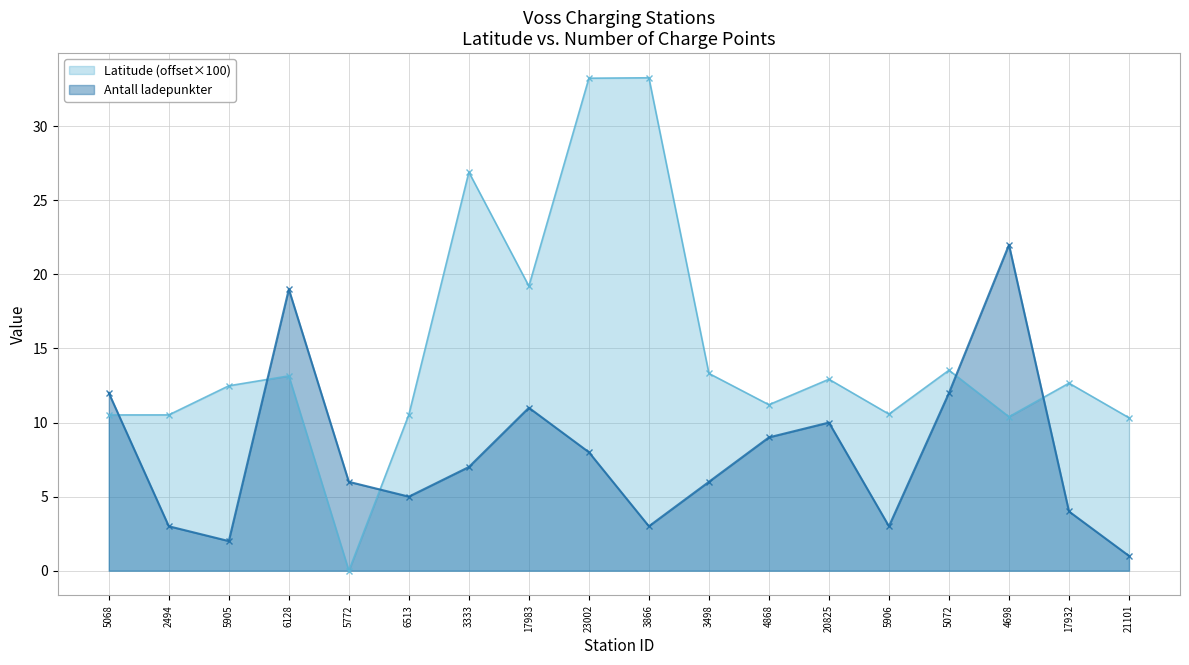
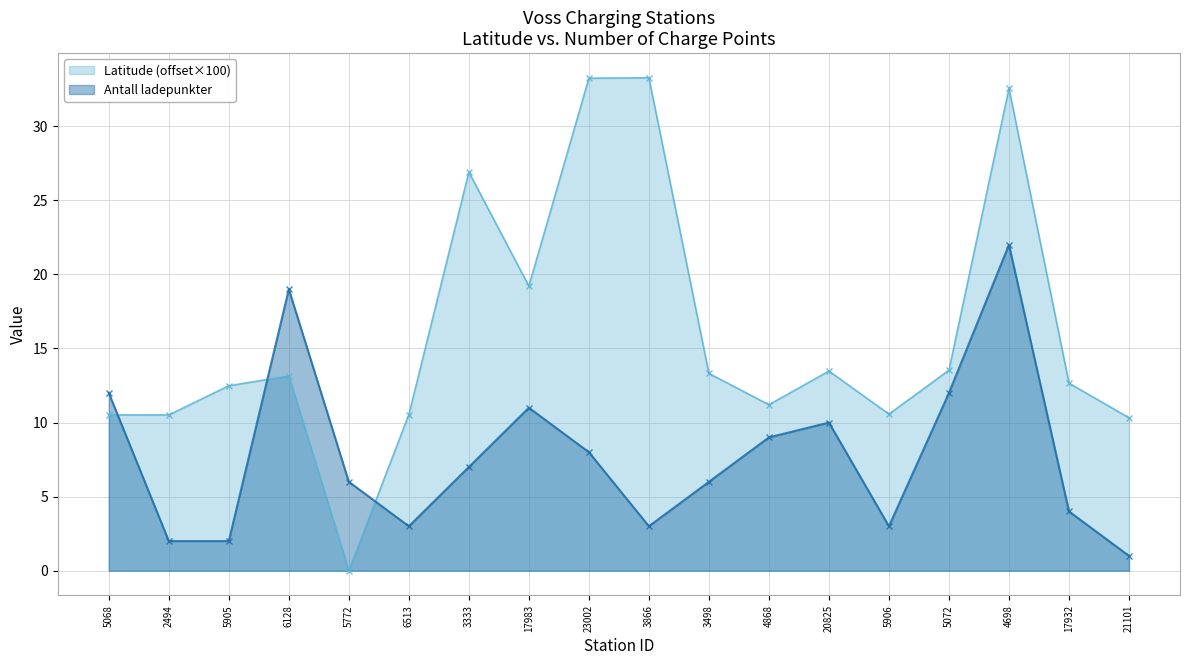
Antall ladepunkter, 2494: 3 -> 2
Antall ladepunkter, 6513: 5 -> 3
Latitude (offset×100), 20825: 12.9 -> 13.5
Latitude (offset×100), 4698: 10.4 -> 32.6
